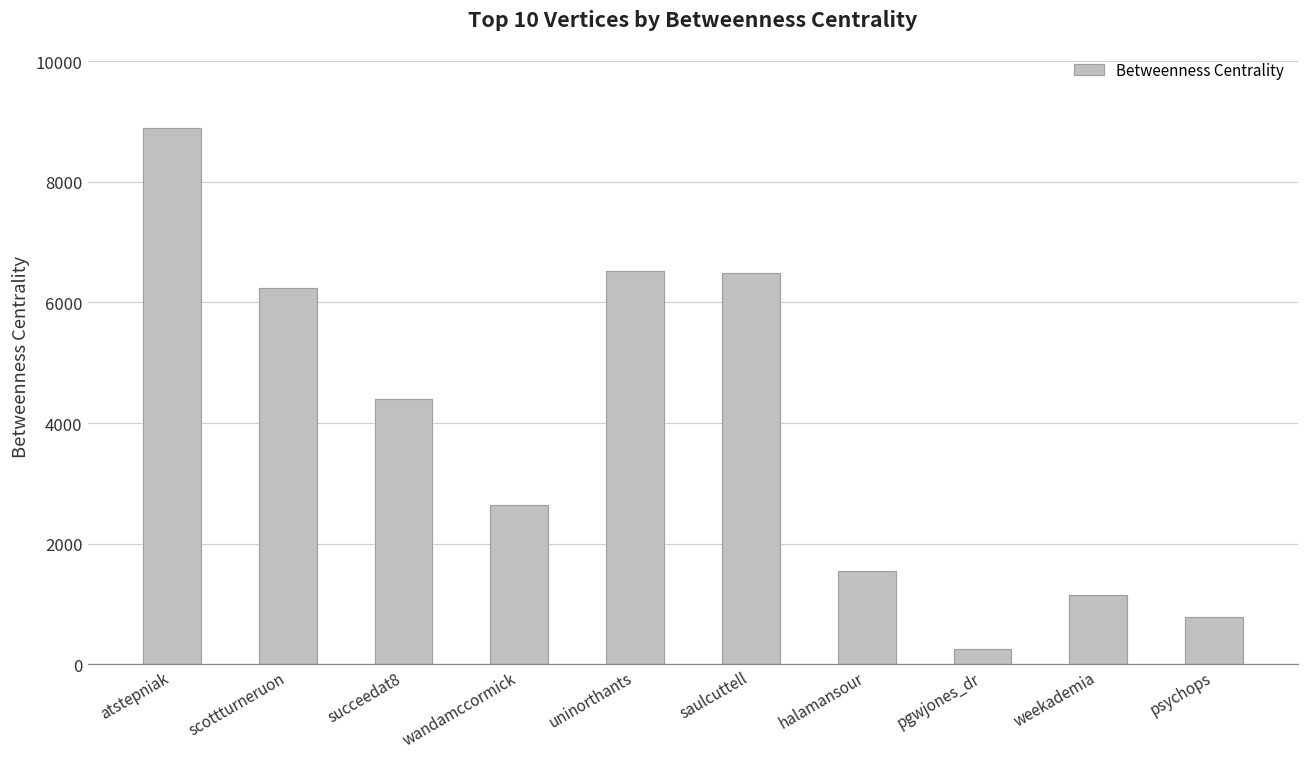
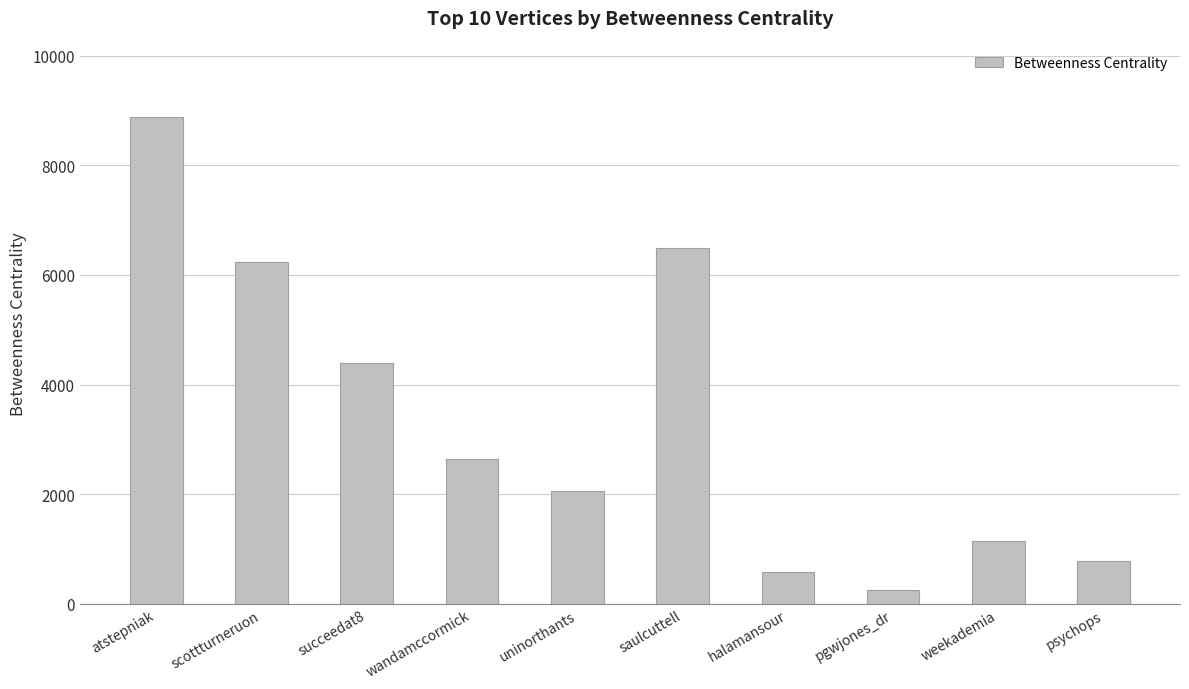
uninorthants: 6500 -> 2100
halamansour: 1500 -> 600
